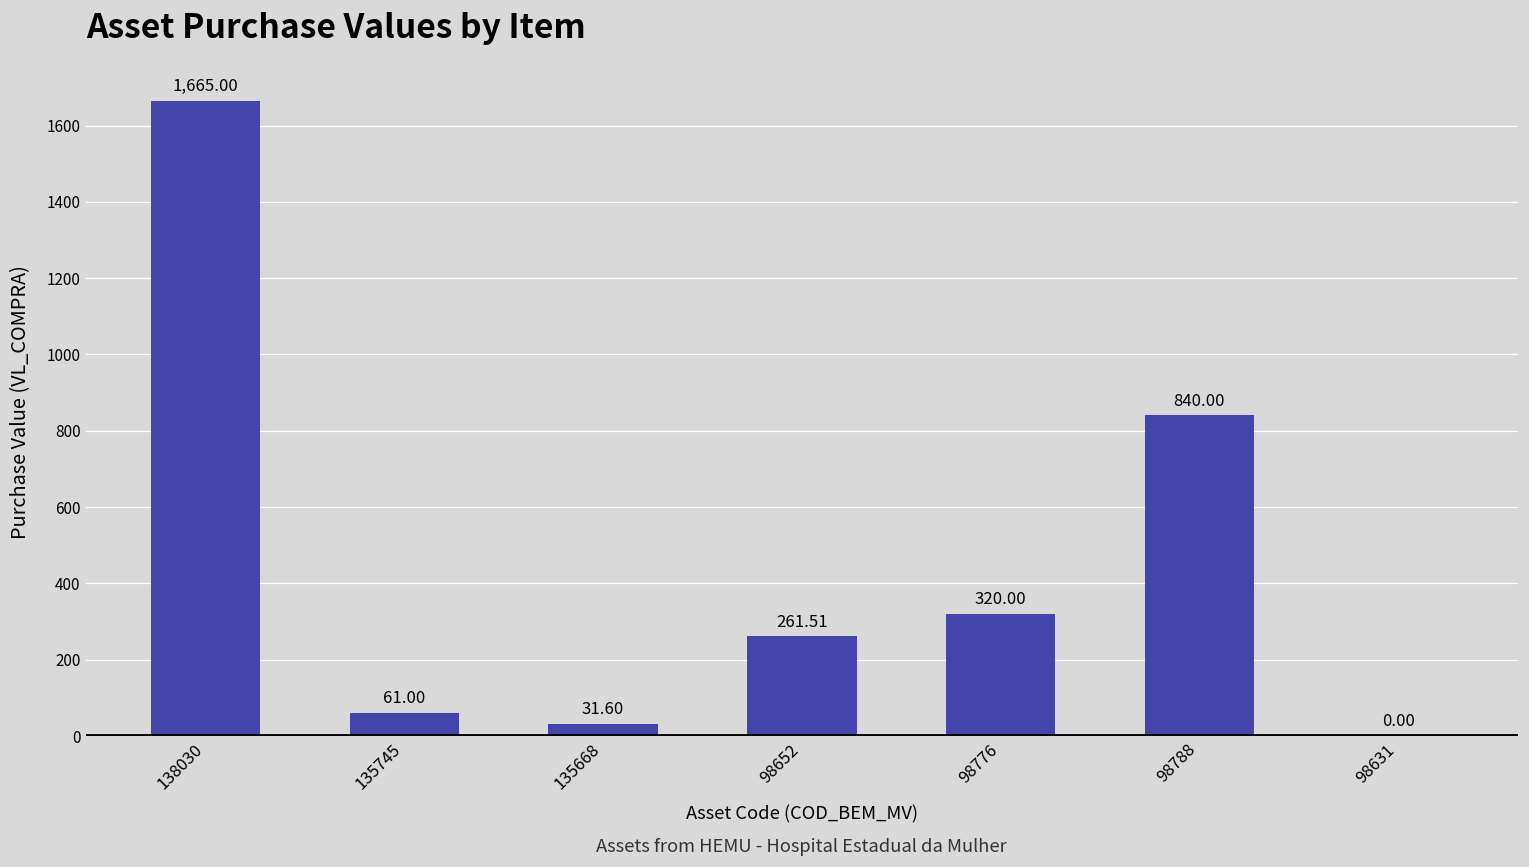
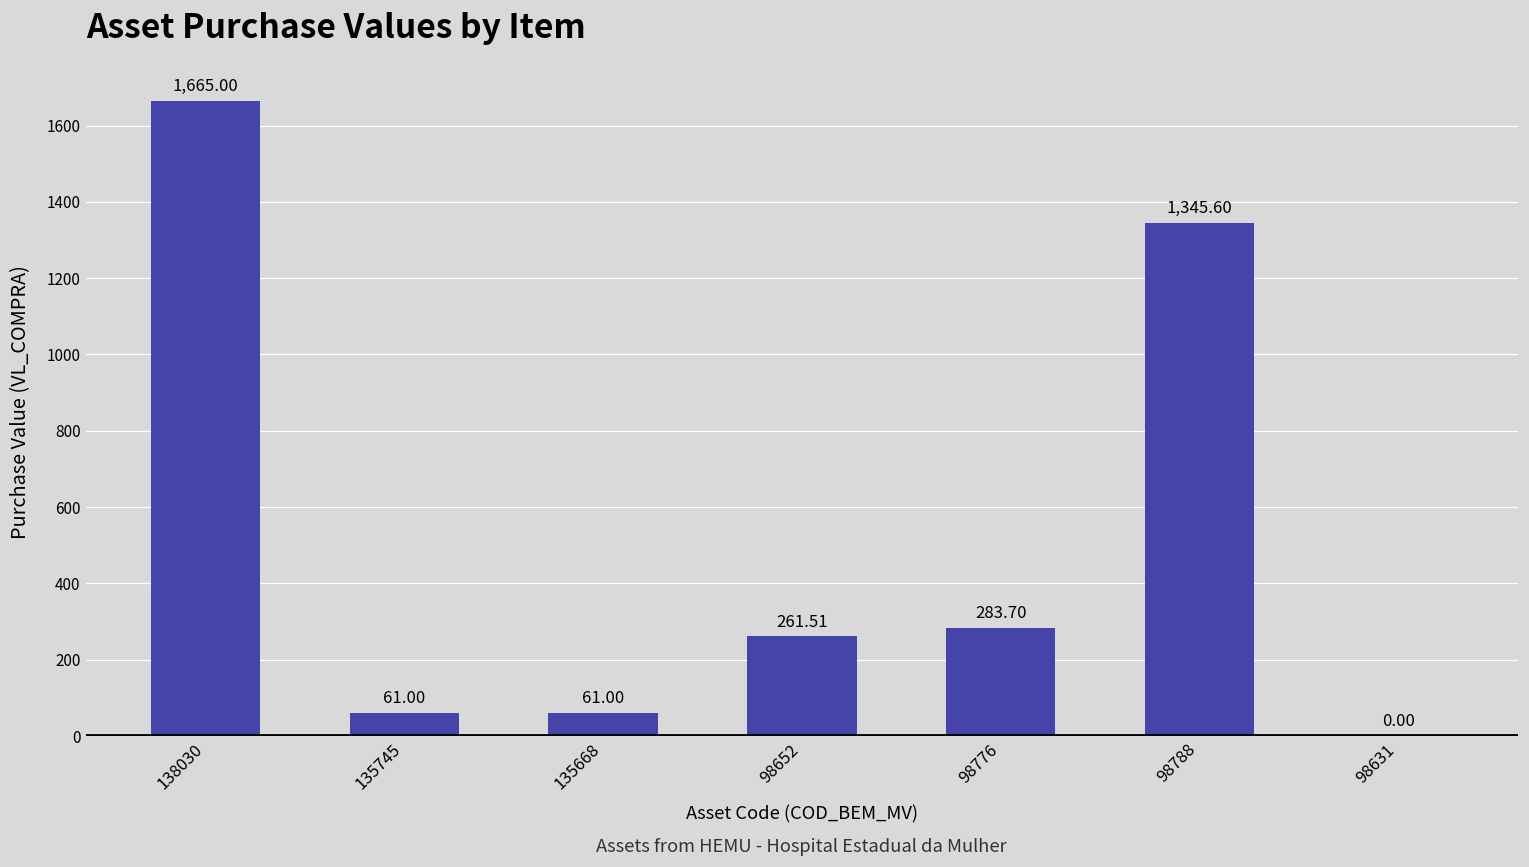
135668: 31.60 -> 61.00
98776: 320.00 -> 283.70
98788: 840.00 -> 1,345.60
